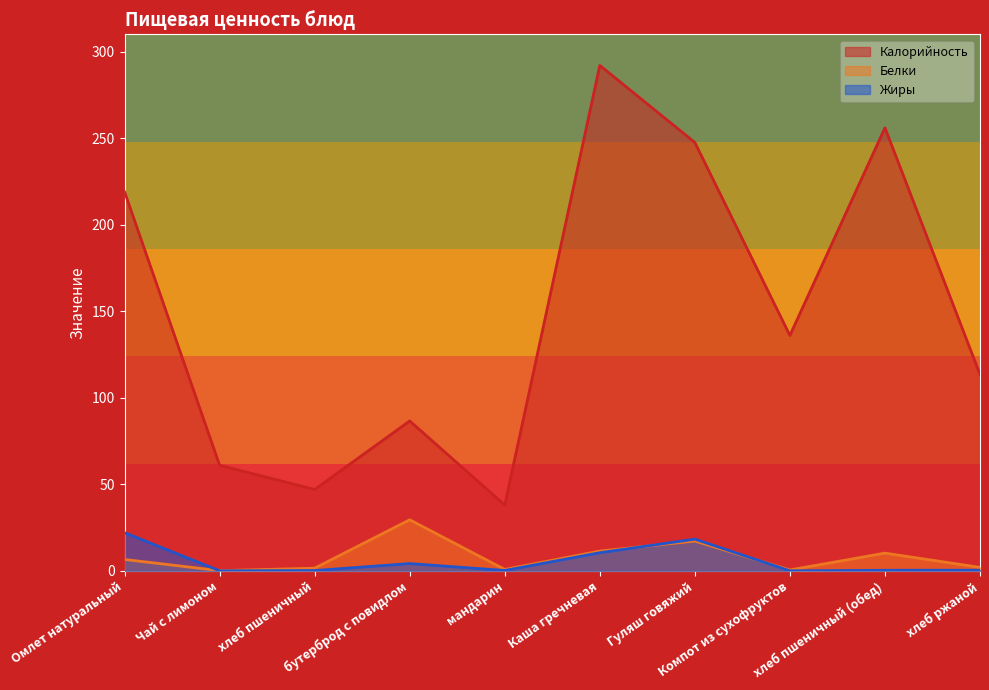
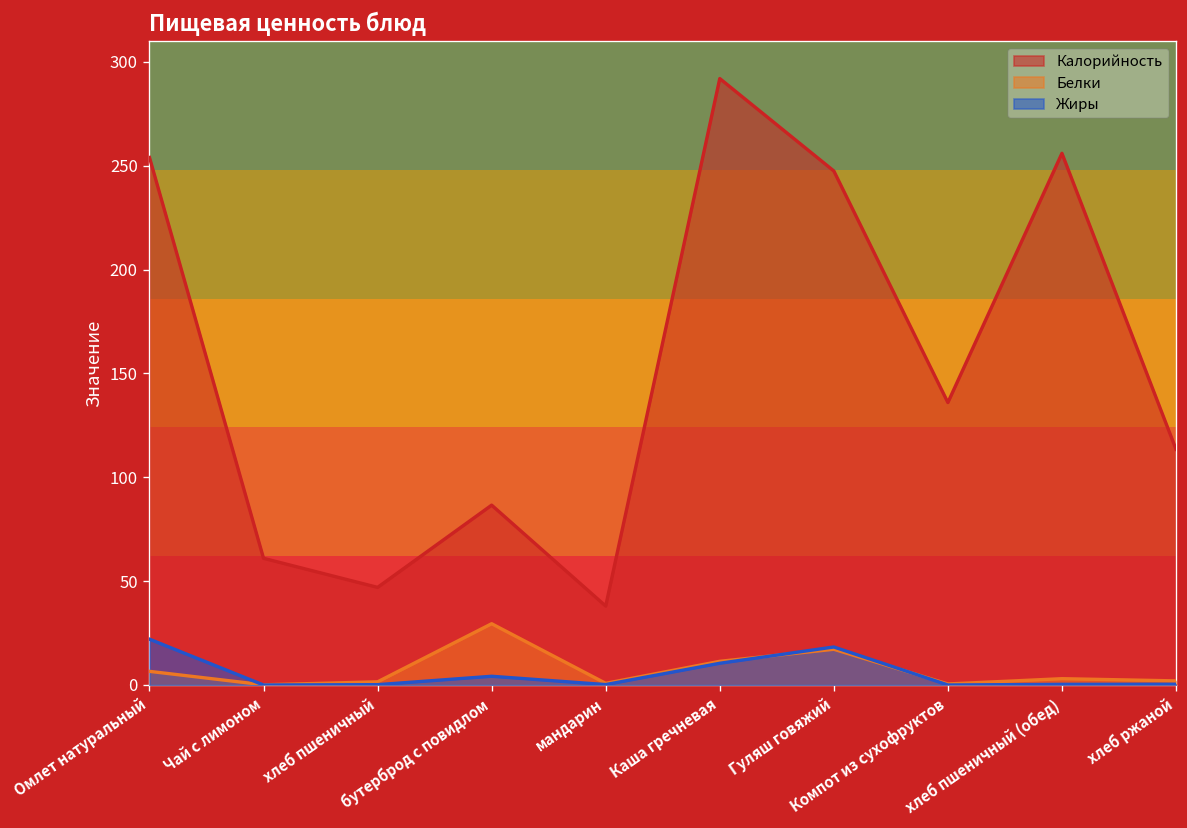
Калорийность, Омлет натуральный: 219 -> 254
Белки, хлеб пшеничный (обед): 10 -> 3
